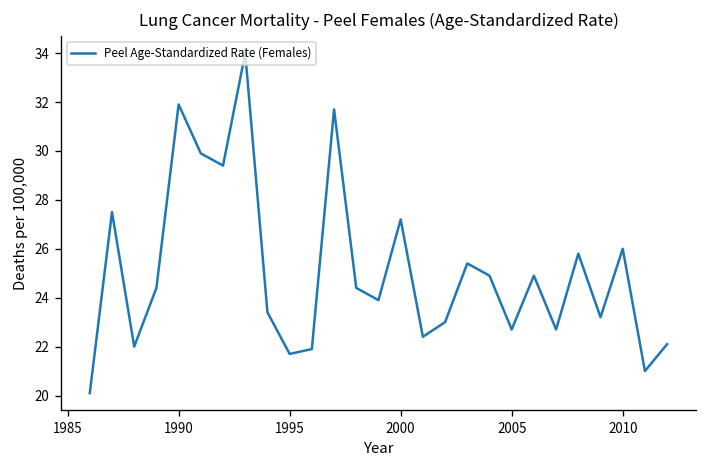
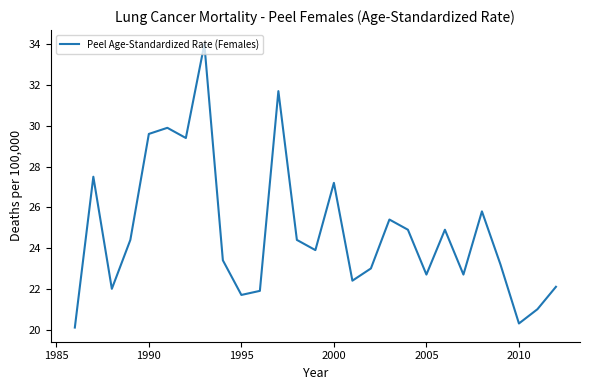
1990: 31.9 -> 29.6
2010: 26.0 -> 20.3
